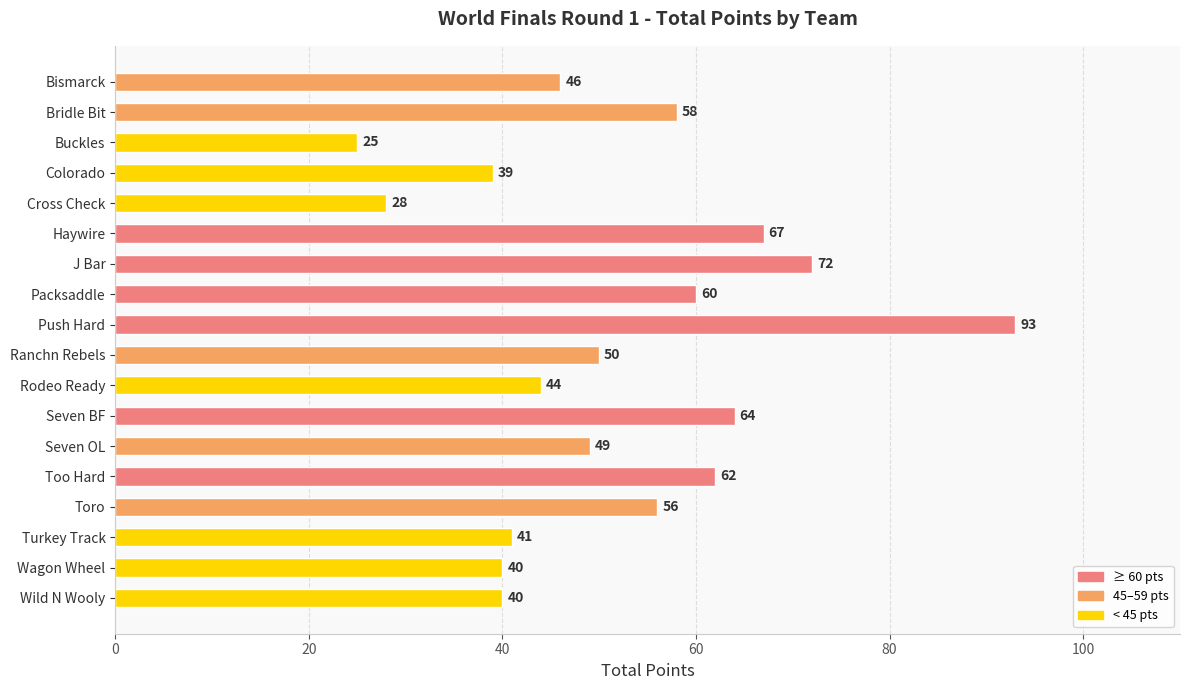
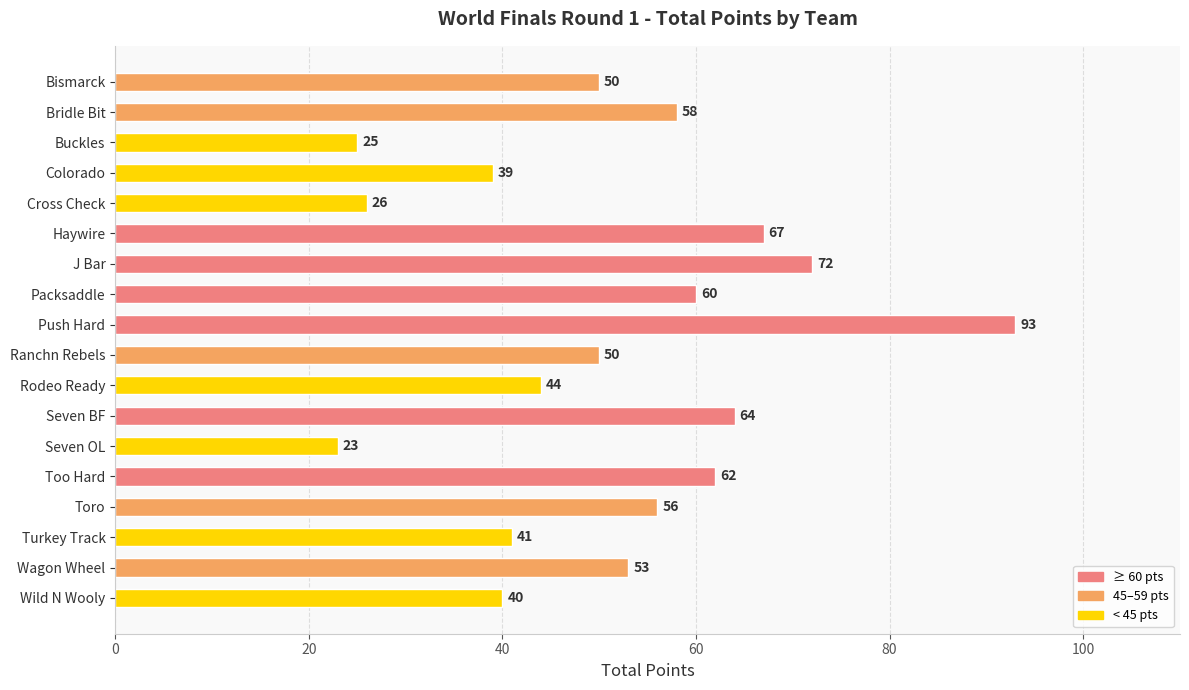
Bismarck: 46 -> 50
Cross Check: 28 -> 26
Seven OL: 49 -> 23
Wagon Wheel: 40 -> 53
